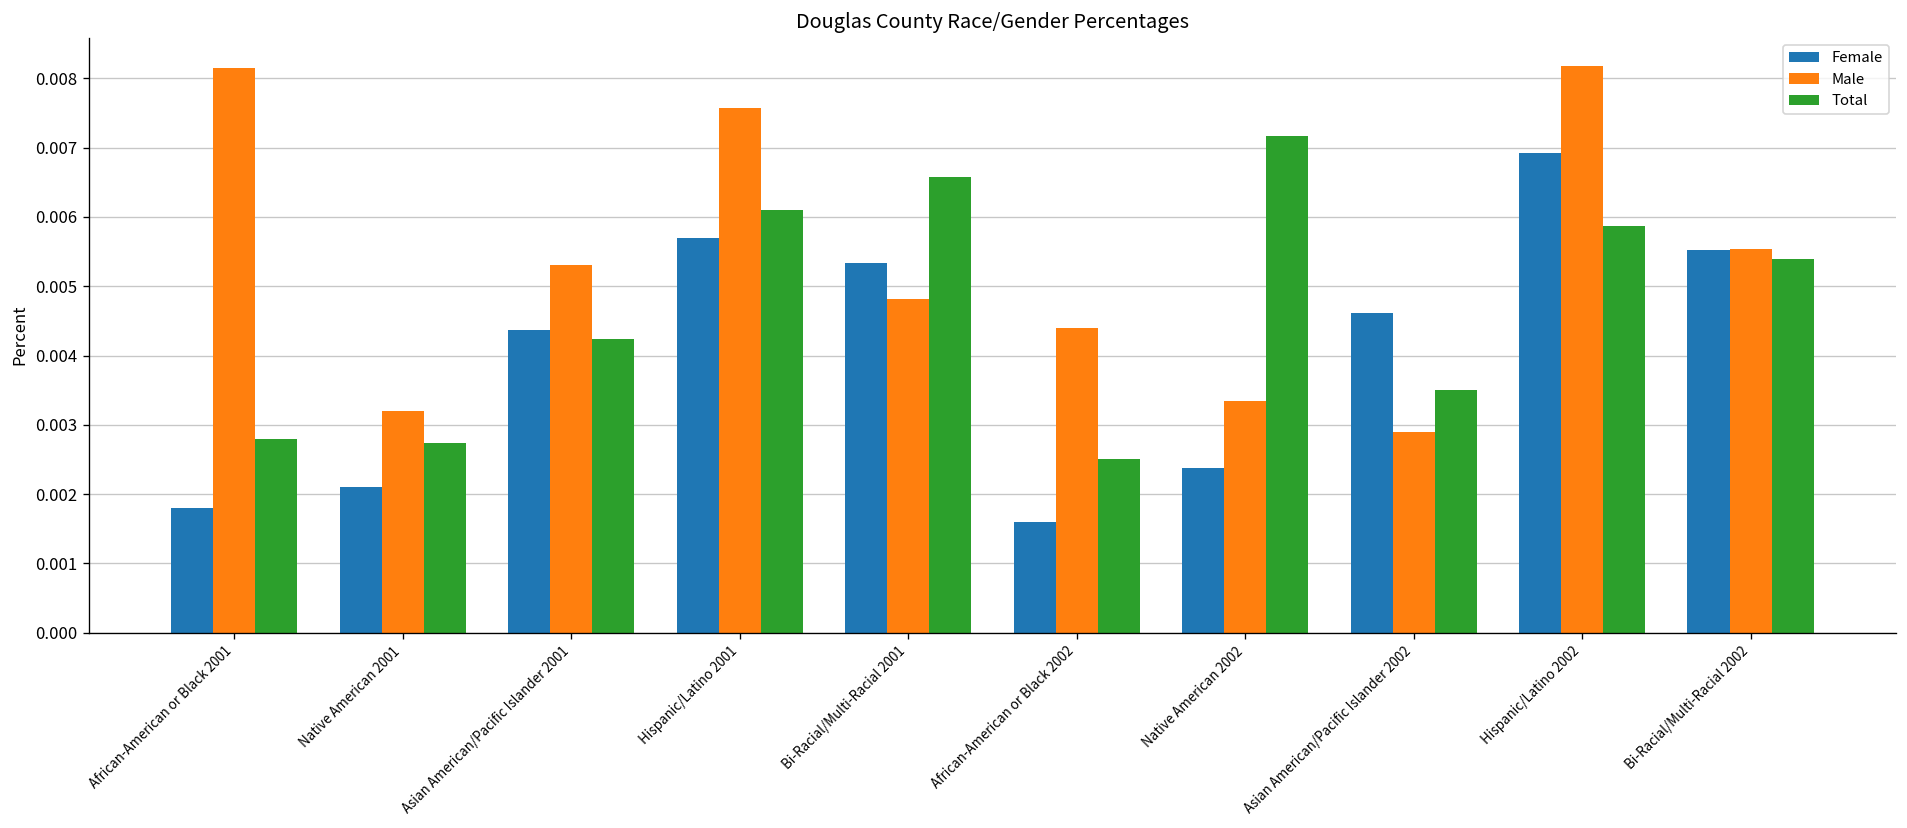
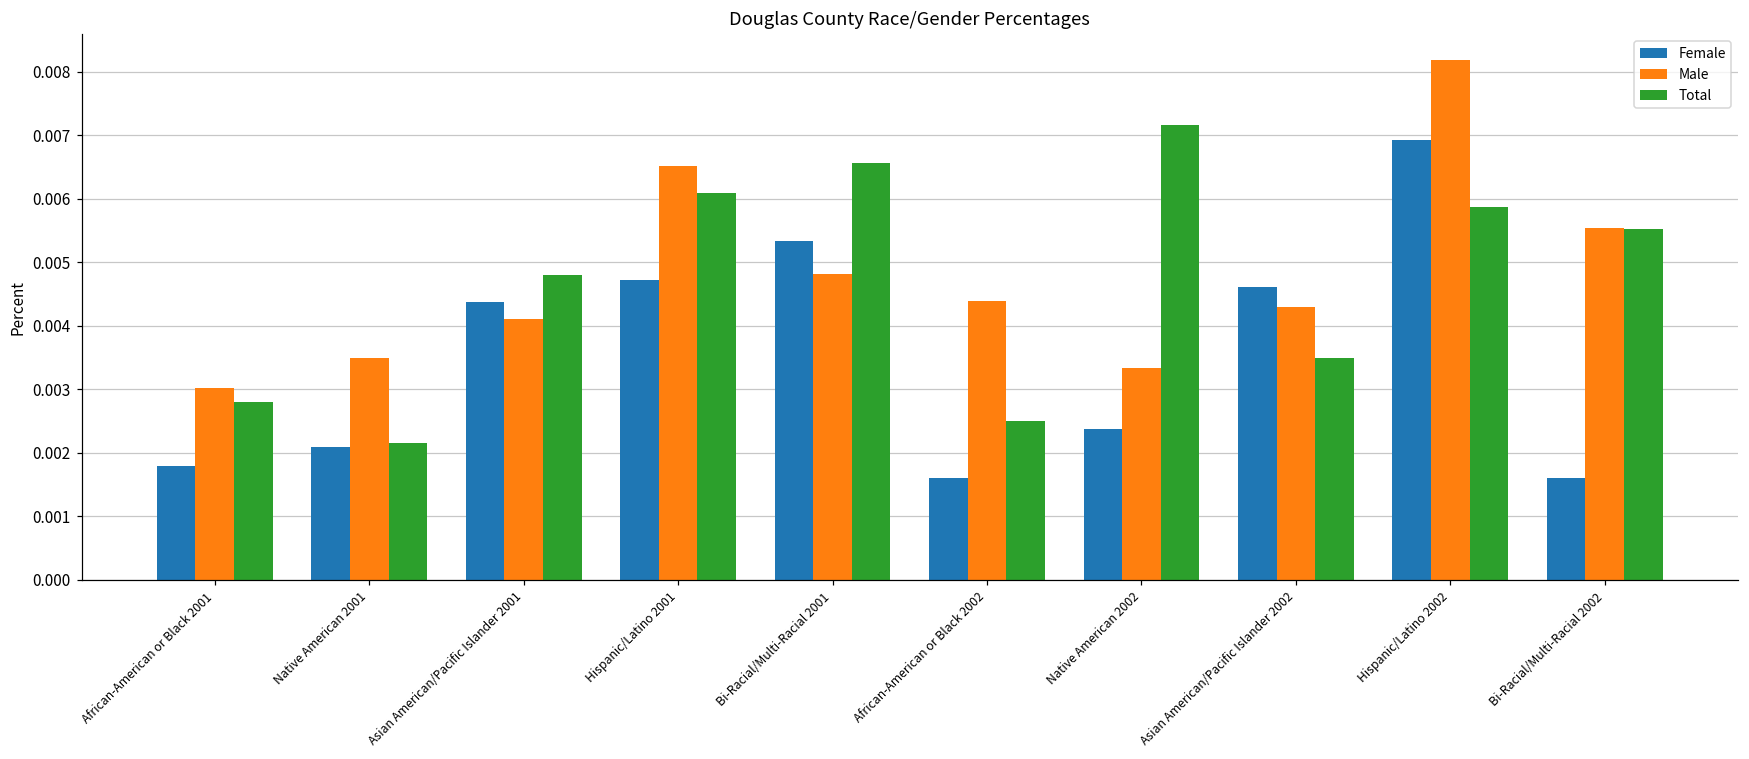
Male, African-American or Black 2001: 0.0082 -> 0.0030
Male, Native American 2001: 0.0032 -> 0.0035
Total, Native American 2001: 0.0027 -> 0.0022
Male, Asian American/Pacific Islander 2001: 0.0053 -> 0.0041
Total, Asian American/Pacific Islander 2001: 0.0042 -> 0.0048
Female, Hispanic/Latino 2001: 0.0057 -> 0.0047
Male, Hispanic/Latino 2001: 0.0076 -> 0.0065
Male, Asian American/Pacific Islander 2002: 0.0029 -> 0.0043
Female, Bi-Racial/Multi-Racial 2002: 0.0055 -> 0.0016
Total, Bi-Racial/Multi-Racial 2002: 0.0054 -> 0.0055
